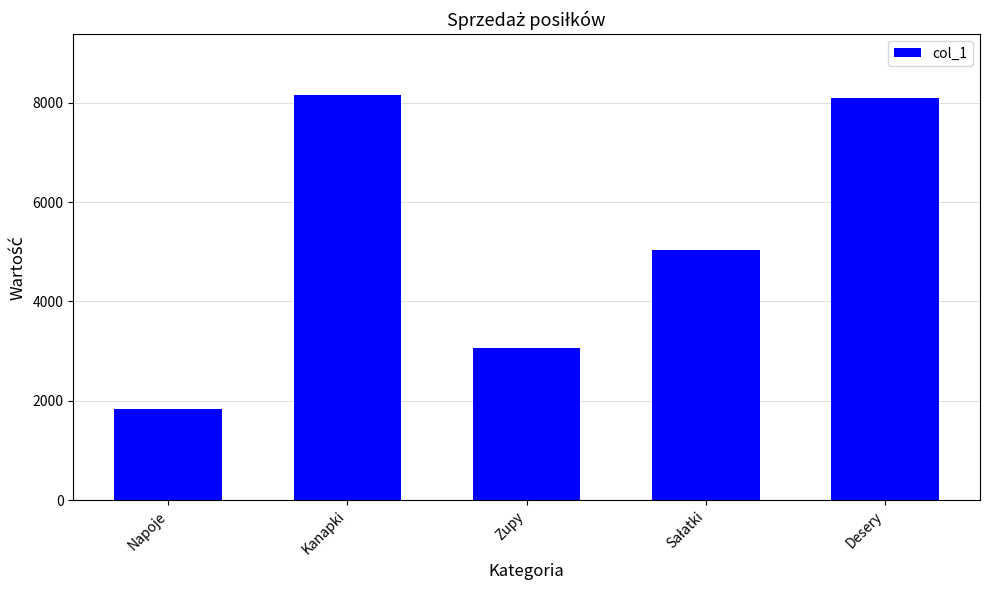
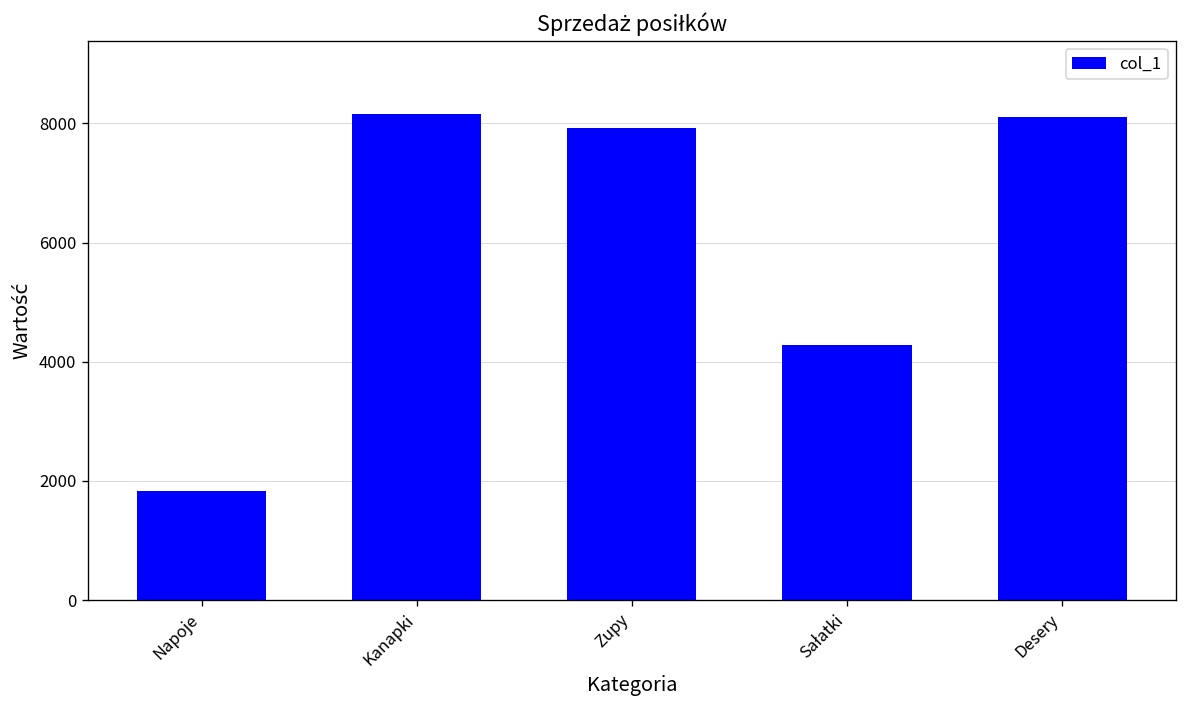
Zupy: 3100 -> 7900
Sałatki: 5000 -> 4300
